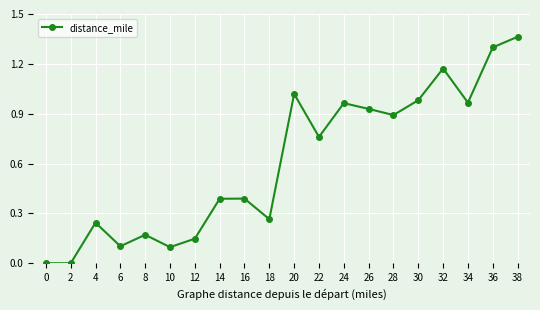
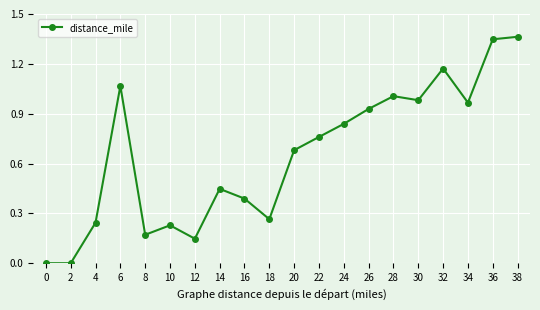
6: 0.10 -> 1.07
10: 0.10 -> 0.23
14: 0.39 -> 0.45
20: 1.02 -> 0.68
24: 0.96 -> 0.84
28: 0.89 -> 1.01
36: 1.30 -> 1.35
